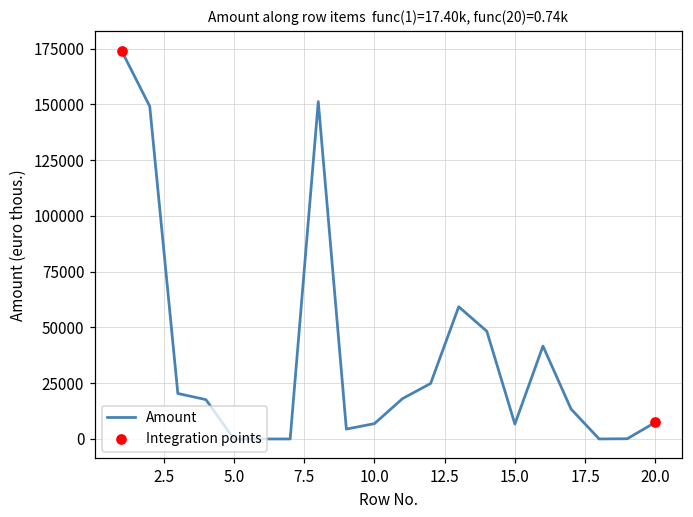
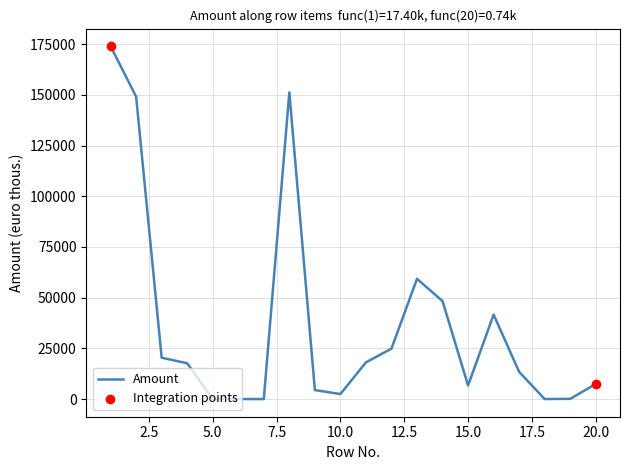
Amount, 10.0: 7000 -> 2000
